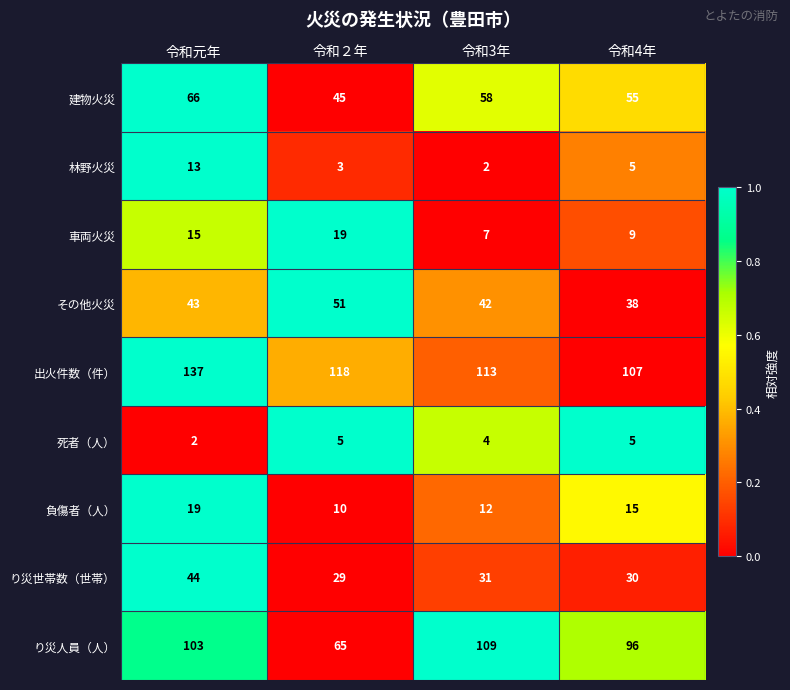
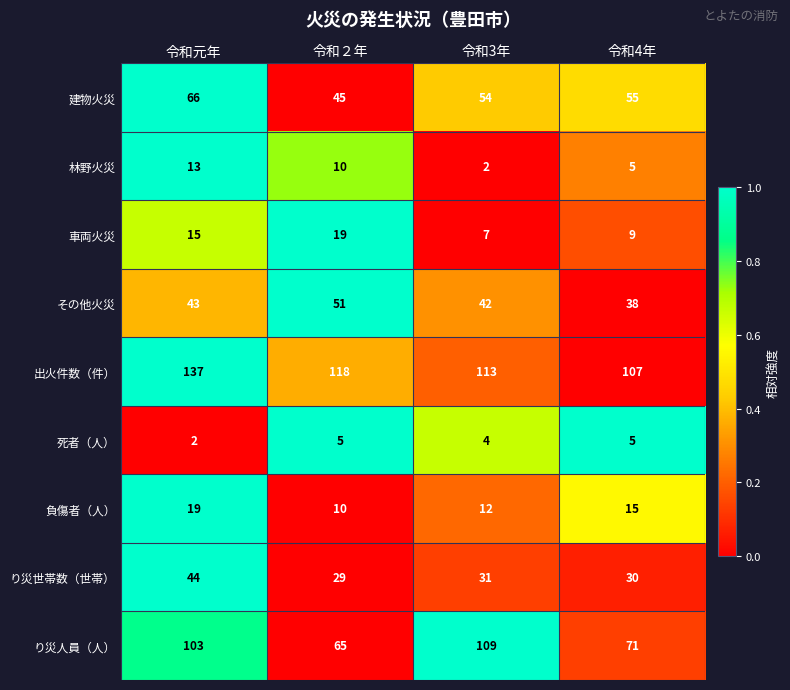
建物火災, 令和3年: 58 -> 54
林野火災, 令和２年: 3 -> 10
り災人員（人）, 令和4年: 96 -> 71
